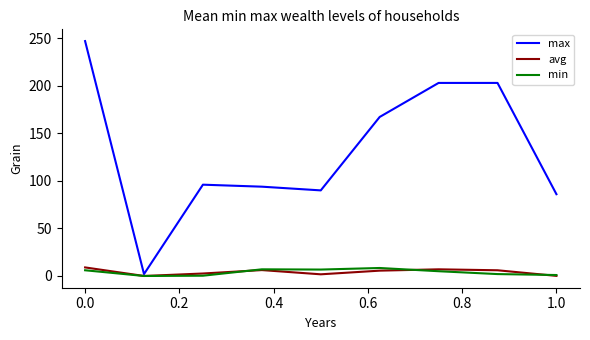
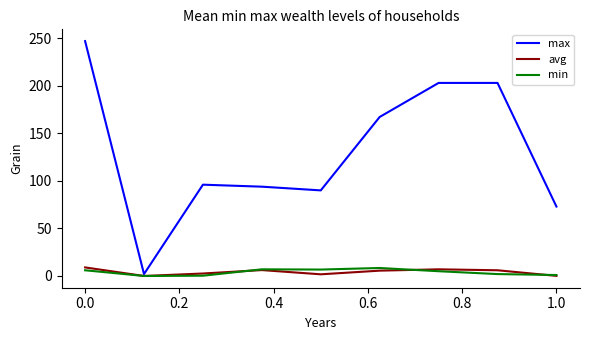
max, 1.0: 90 -> 70
